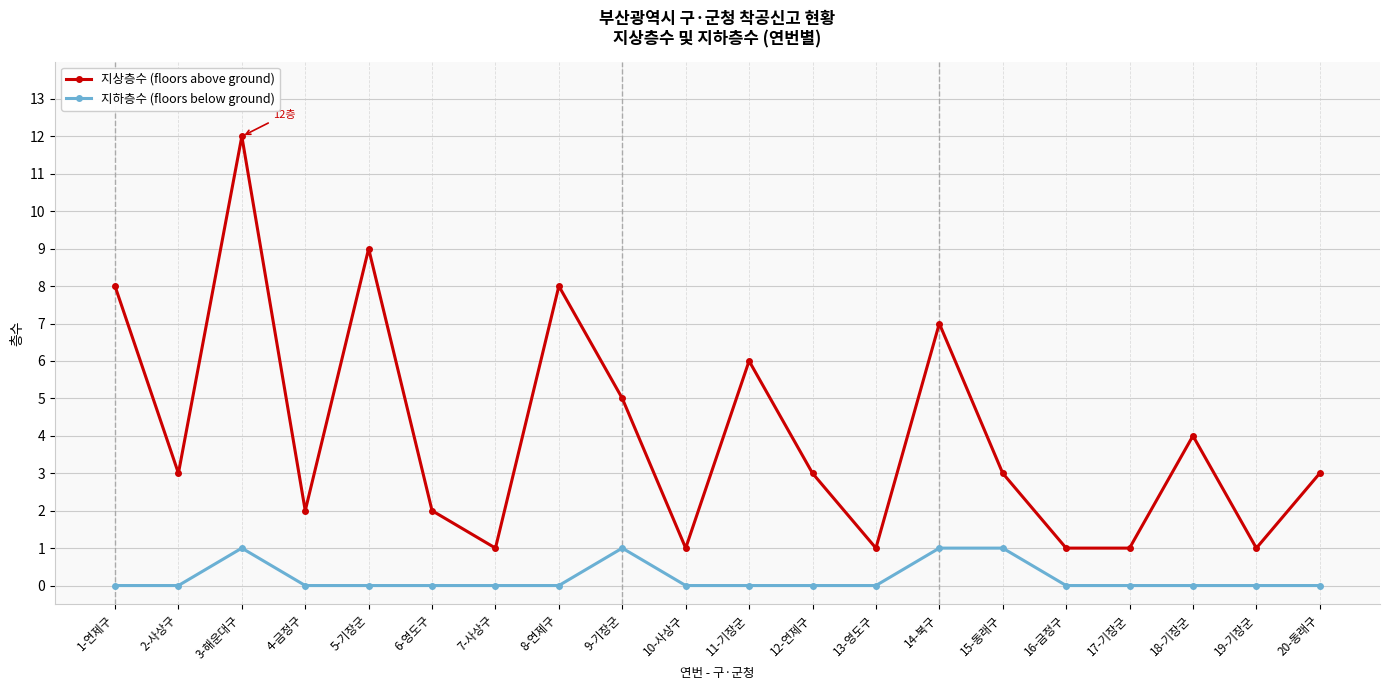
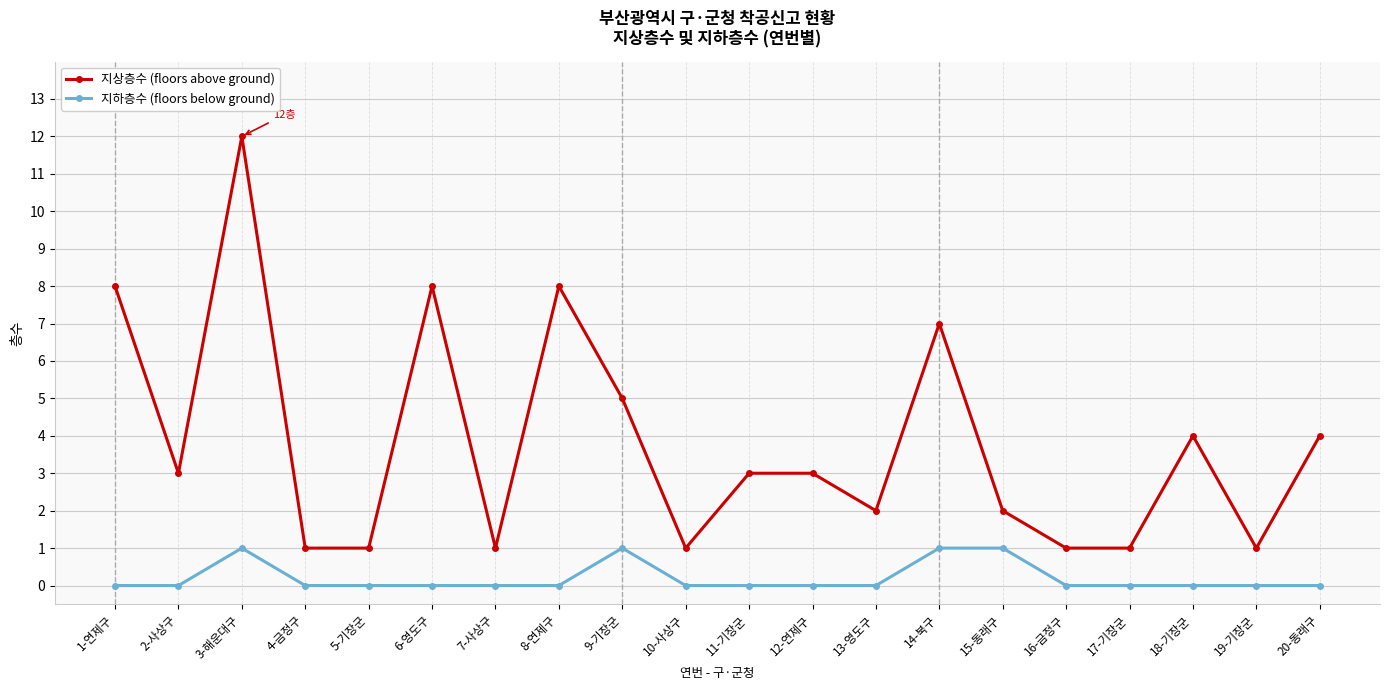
지상층수 (floors above ground), 4-금정구: 2 -> 1
지상층수 (floors above ground), 5-기장군: 9 -> 1
지상층수 (floors above ground), 6-영도구: 2 -> 8
지상층수 (floors above ground), 11-기장군: 6 -> 3
지상층수 (floors above ground), 13-영도구: 1 -> 2
지상층수 (floors above ground), 15-동래구: 3 -> 2
지상층수 (floors above ground), 20-동래구: 3 -> 4
